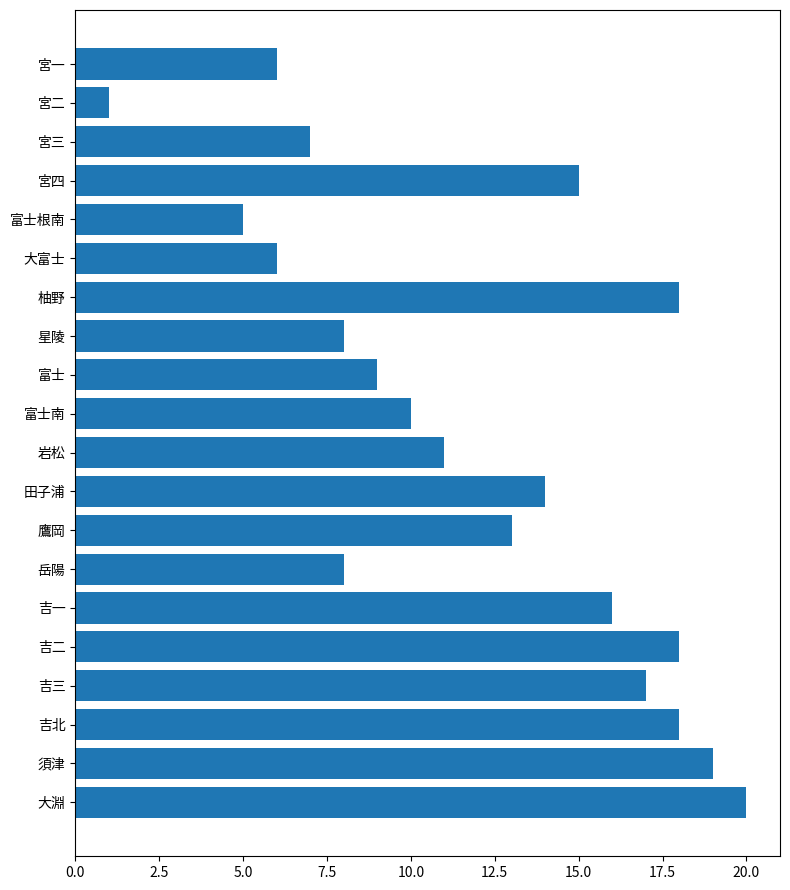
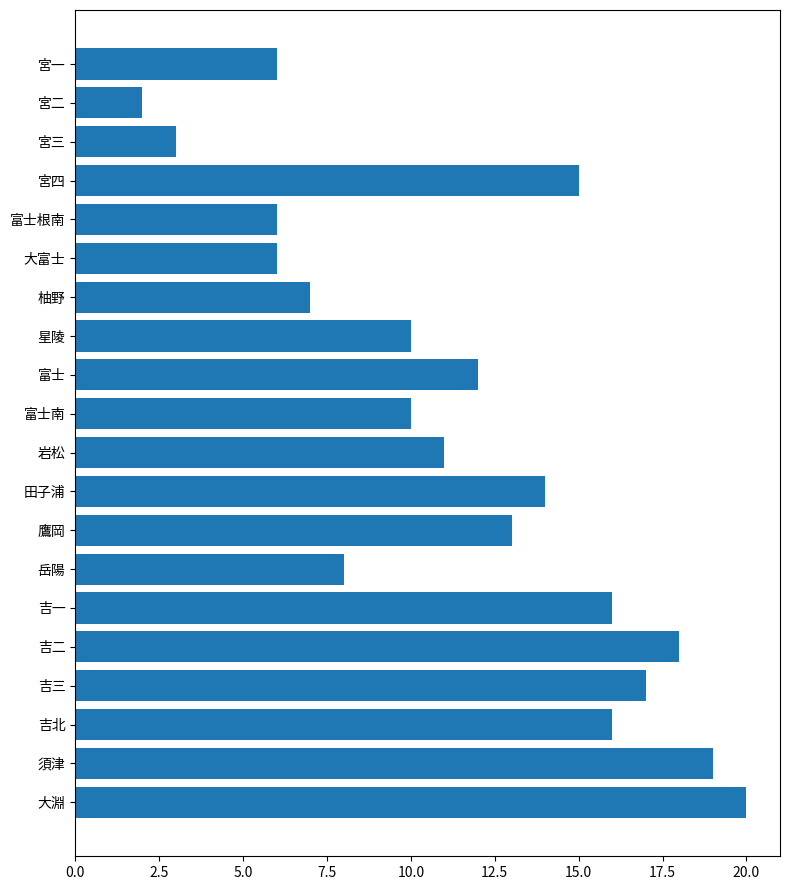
宮二: 1 -> 2
宮三: 7 -> 3
富士根南: 5 -> 6
柚野: 18 -> 7
星陵: 8 -> 10
富士: 9 -> 12
吉北: 18 -> 16
